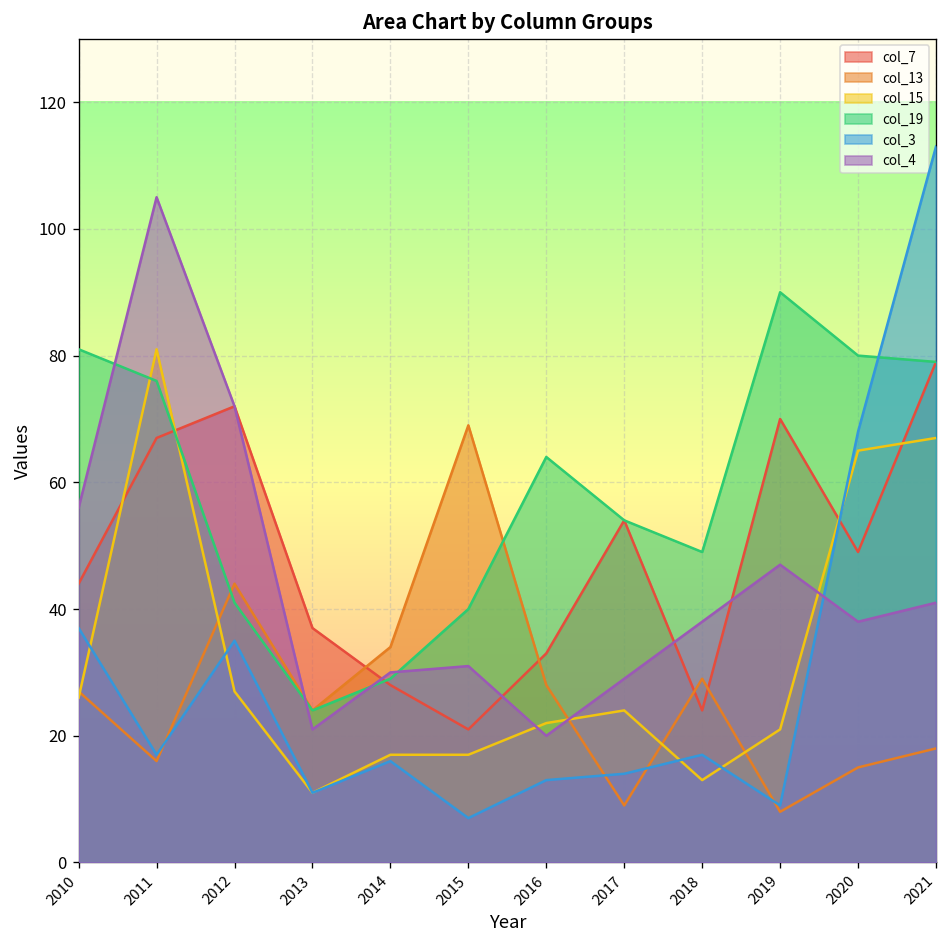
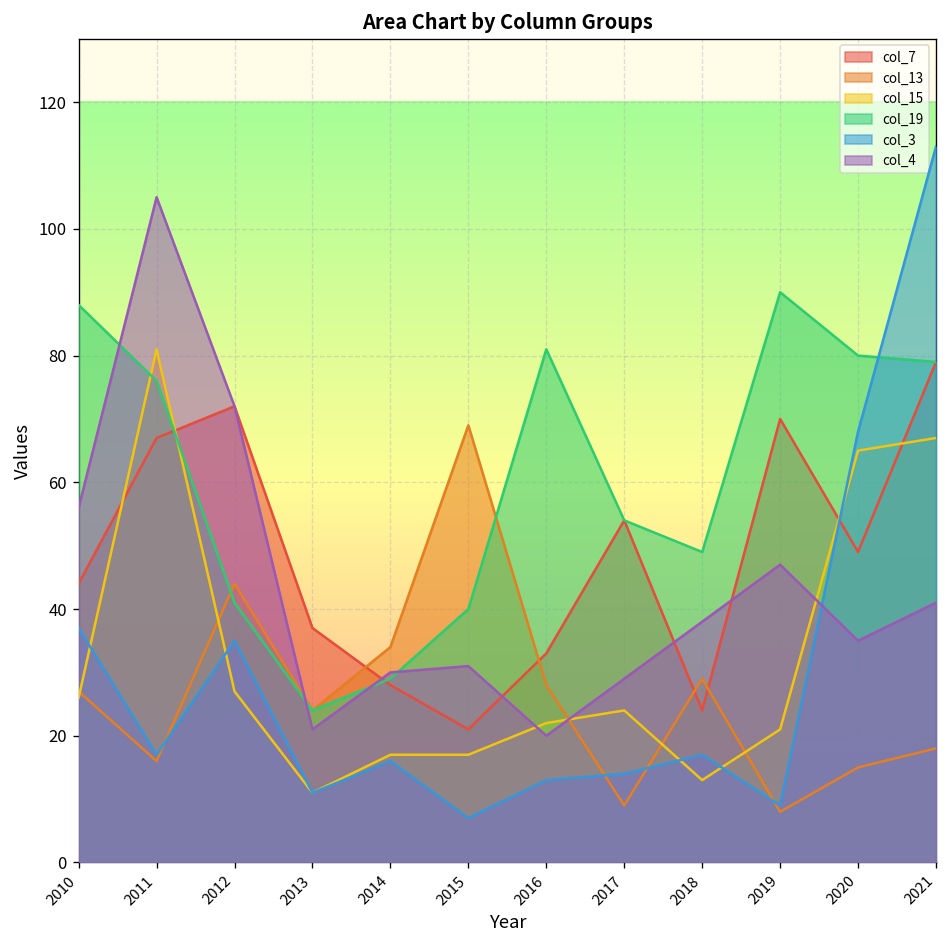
col_19, 2010: 81 -> 88
col_19, 2016: 64 -> 81
col_4, 2020: 38 -> 35
